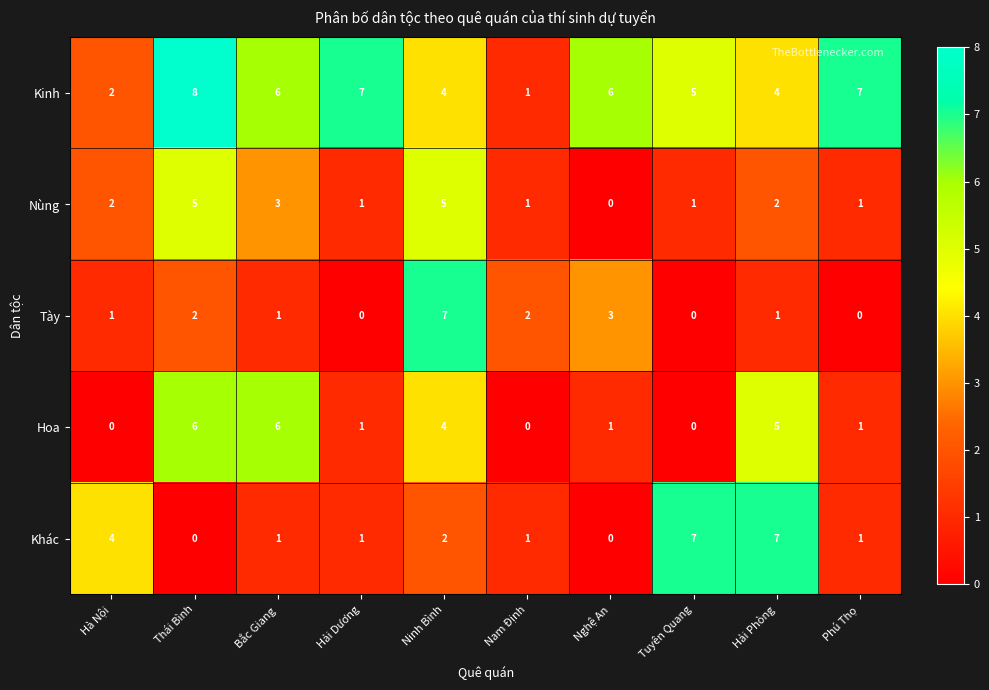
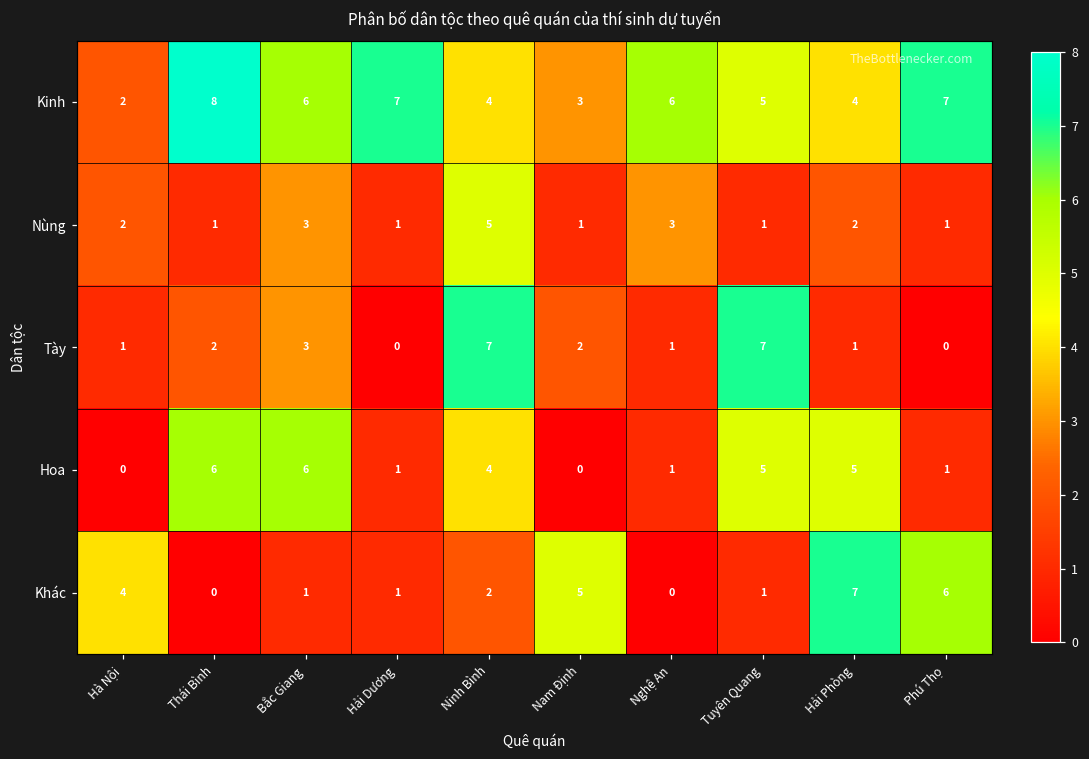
Kinh, Nam Định: 1 -> 3
Nùng, Thái Bình: 5 -> 1
Nùng, Nghệ An: 0 -> 3
Tày, Bắc Giang: 1 -> 3
Tày, Nghệ An: 3 -> 1
Tày, Tuyên Quang: 0 -> 7
Hoa, Tuyên Quang: 0 -> 5
Khác, Nam Định: 1 -> 5
Khác, Tuyên Quang: 7 -> 1
Khác, Phú Thọ: 1 -> 6
